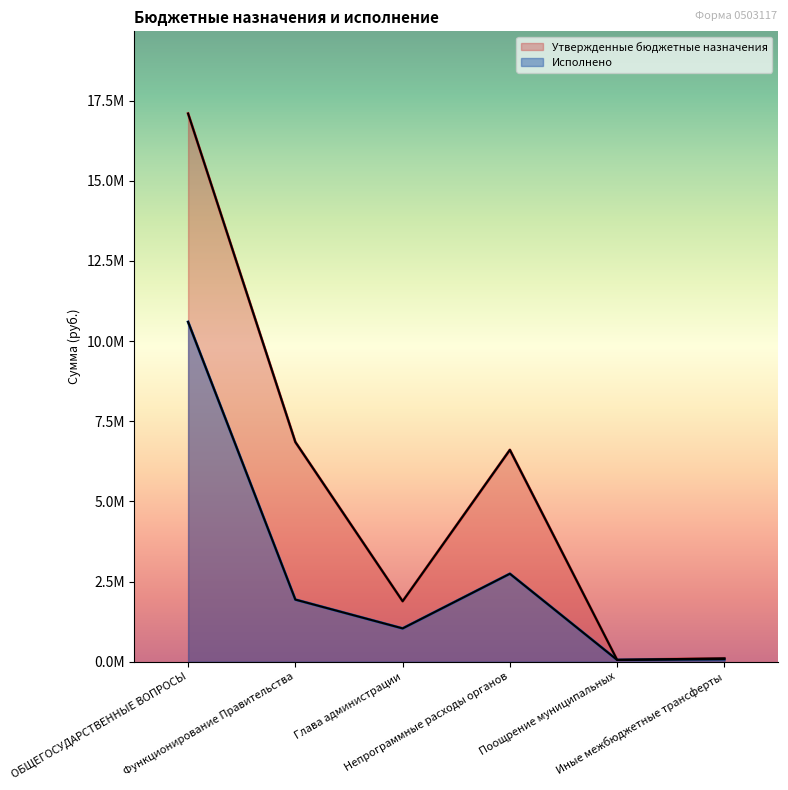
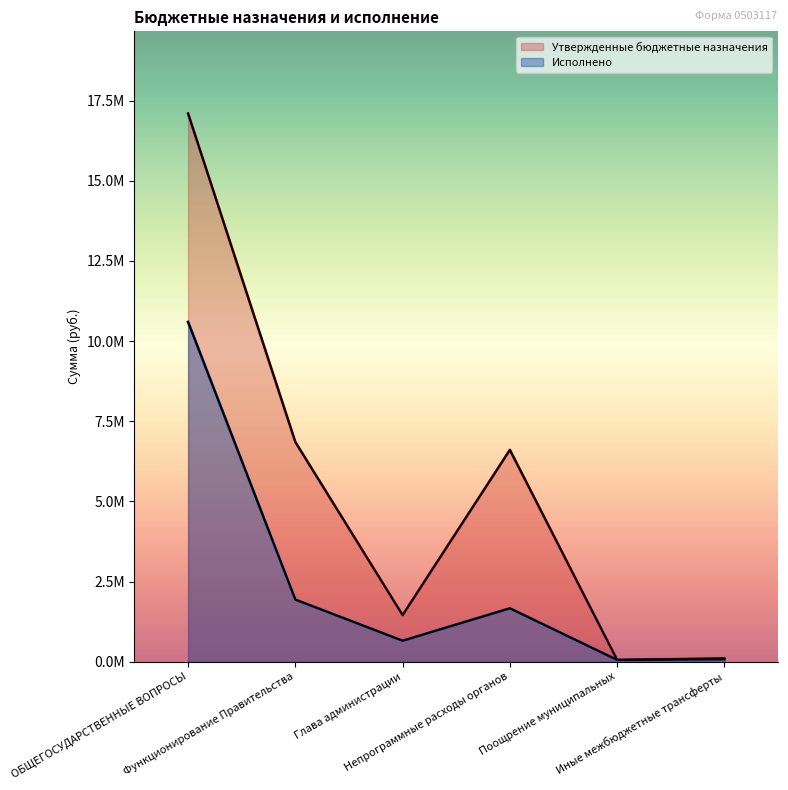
Утвержденные бюджетные назначения, Глава администрации: 1900000 -> 1500000
Исполнено, Глава администрации: 1000000 -> 700000
Исполнено, Непрограммные расходы органов: 2700000 -> 1700000
